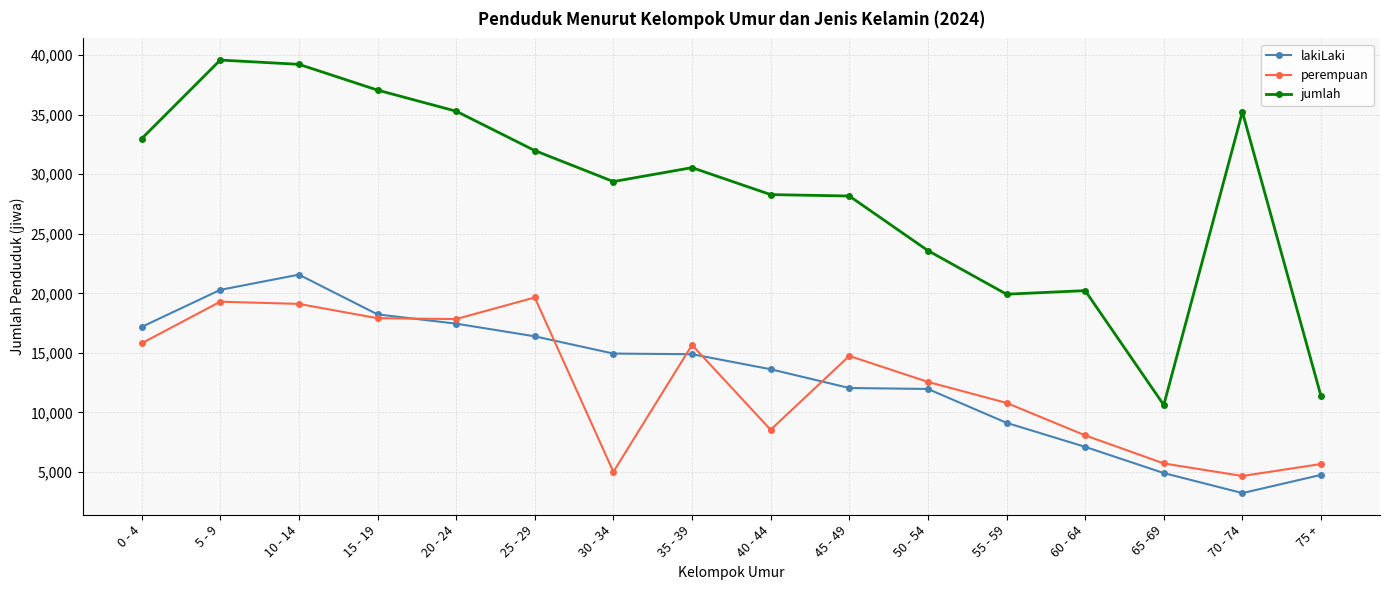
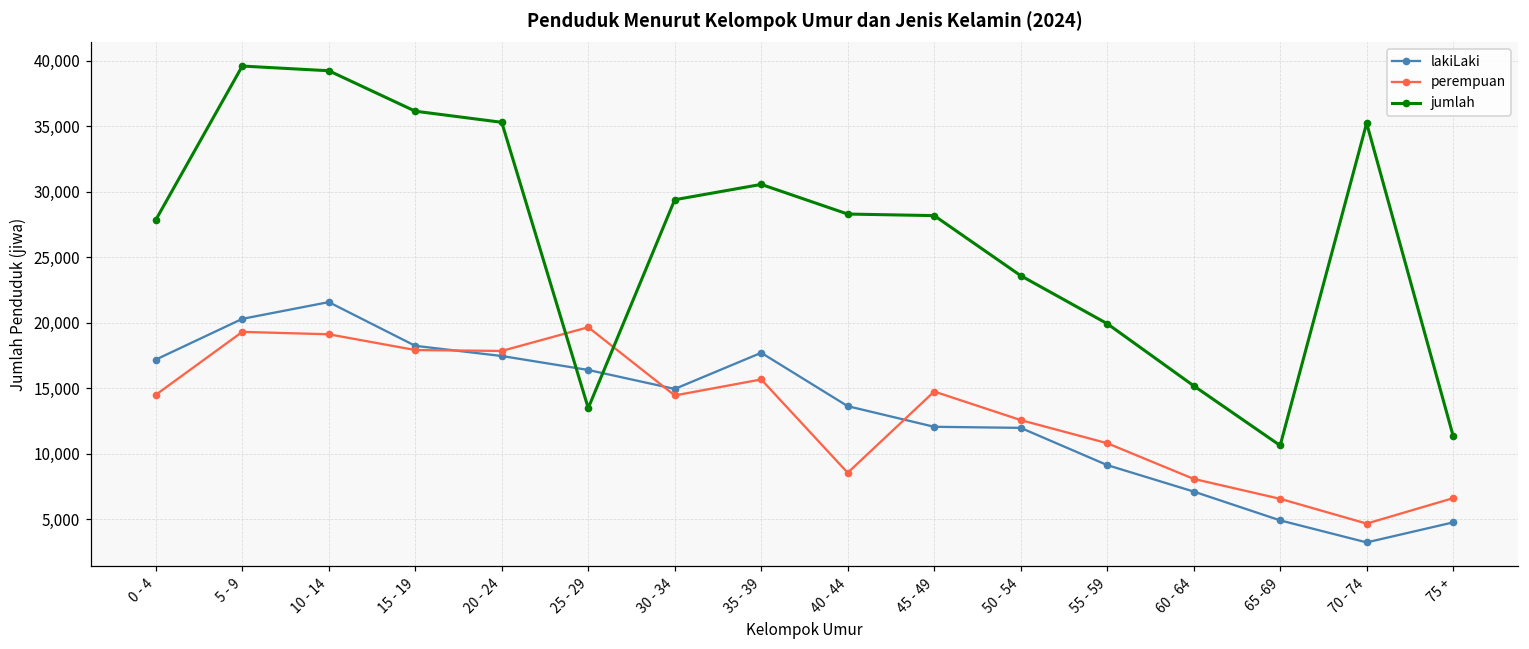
perempuan, 0 - 4: 15,800 -> 14,500
jumlah, 0 - 4: 33,000 -> 27,800
jumlah, 15 - 19: 37,100 -> 36,100
jumlah, 25 - 29: 32,000 -> 13,500
perempuan, 30 - 34: 5,000 -> 14,400
lakiLaki, 35 - 39: 14,900 -> 17,700
jumlah, 60 - 64: 20,200 -> 15,200
perempuan, 65 -69: 5,700 -> 6,600
perempuan, 75 +: 5,700 -> 6,600
